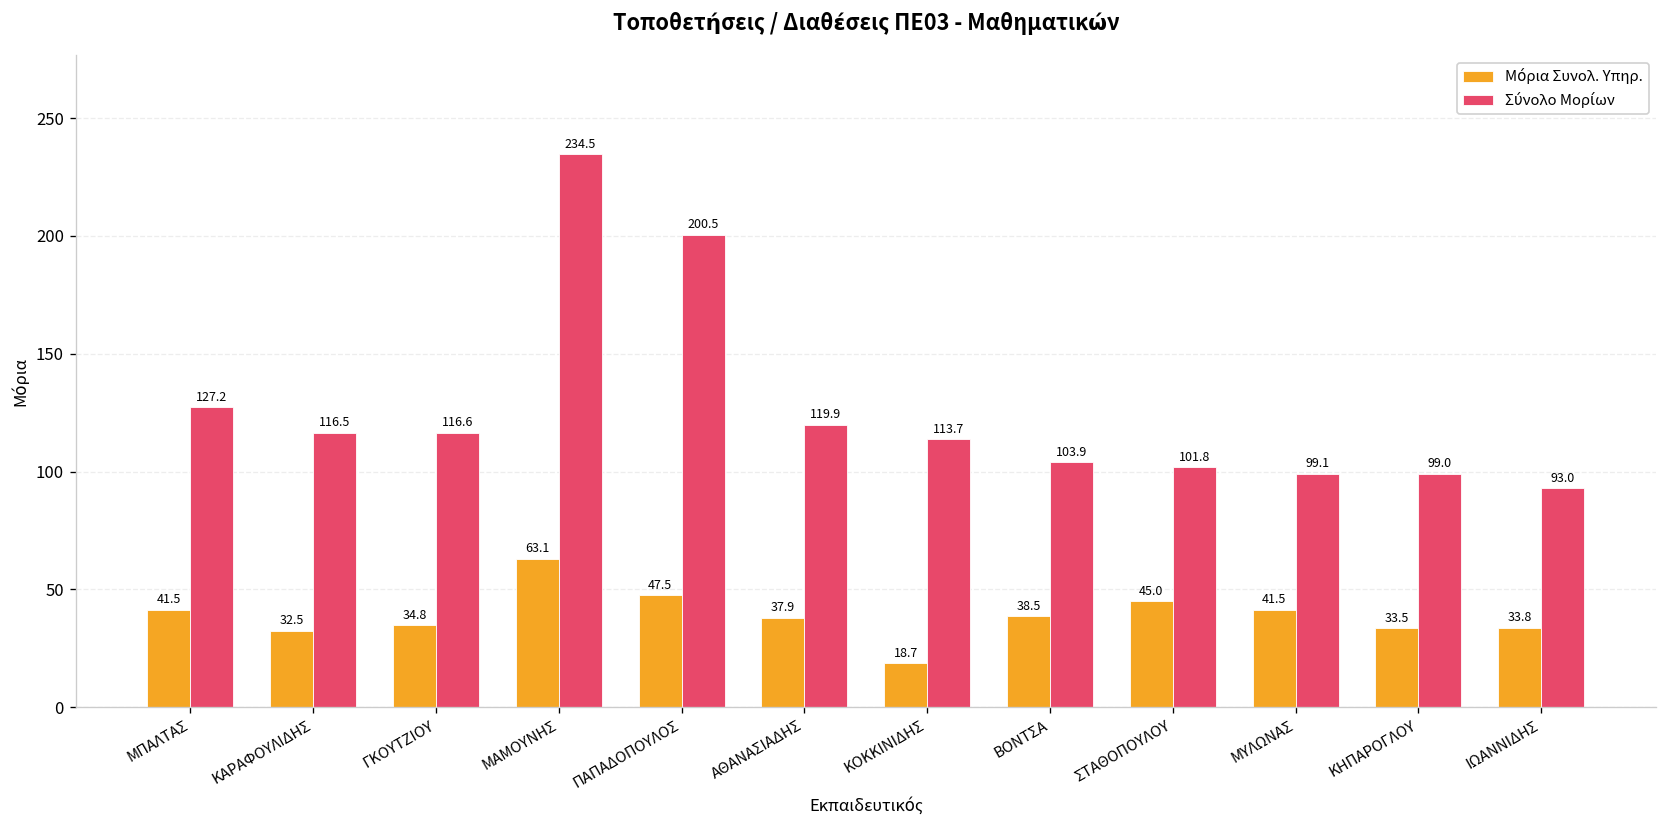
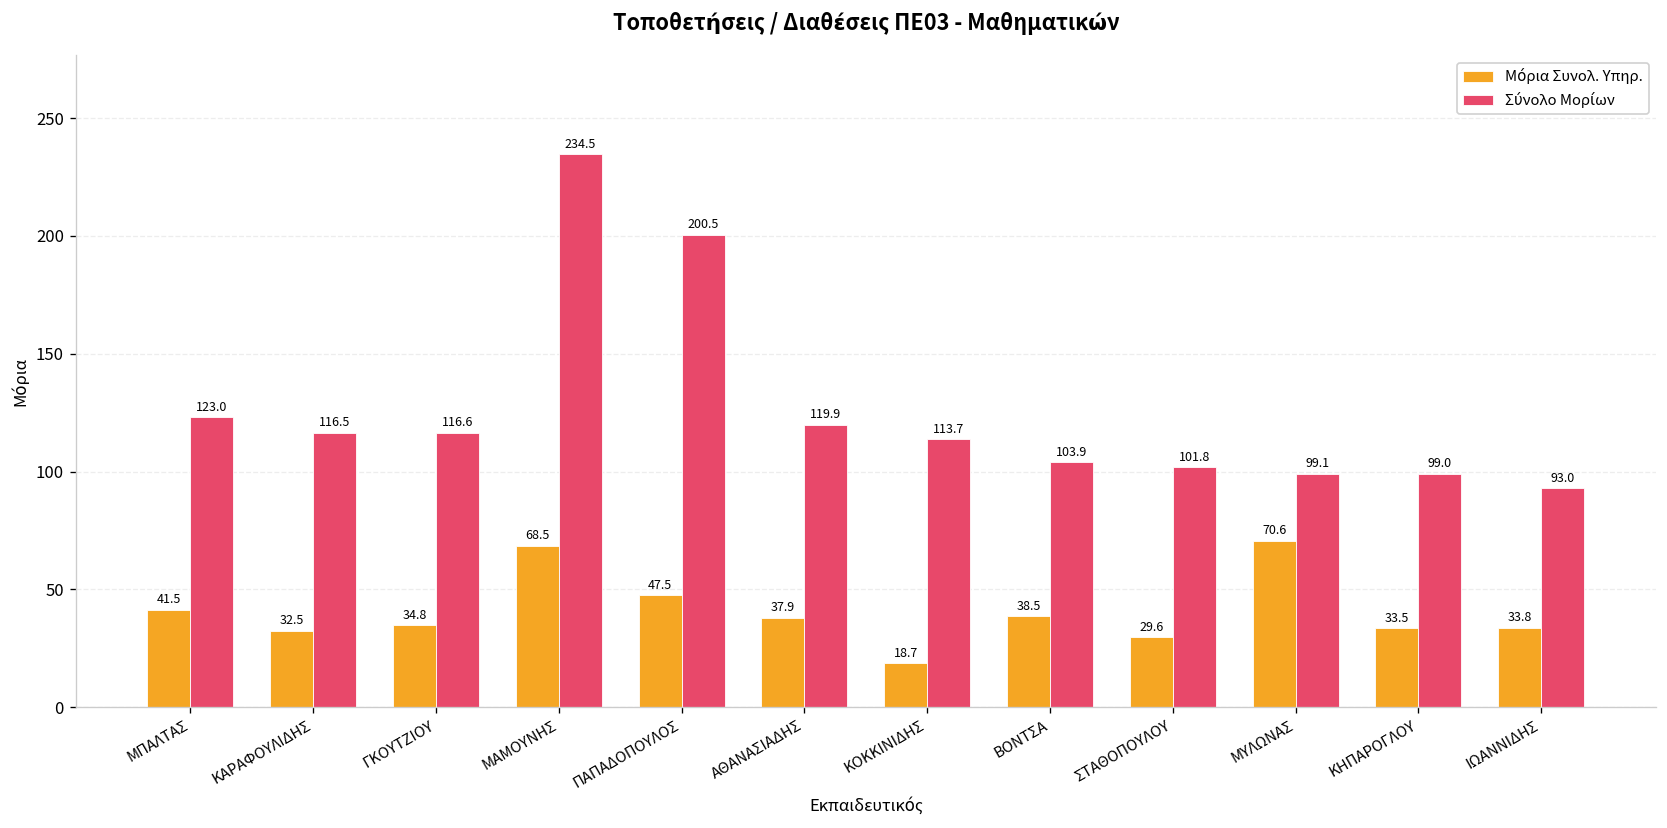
Σύνολο Μορίων, ΜΠΑΛΤΑΣ: 127.2 -> 123.0
Μόρια Συνολ. Υπηρ., ΜΑΜΟΥΝΗΣ: 63.1 -> 68.5
Μόρια Συνολ. Υπηρ., ΣΤΑΘΟΠΟΥΛΟΥ: 45.0 -> 29.6
Μόρια Συνολ. Υπηρ., ΜΥΛΩΝΑΣ: 41.5 -> 70.6
